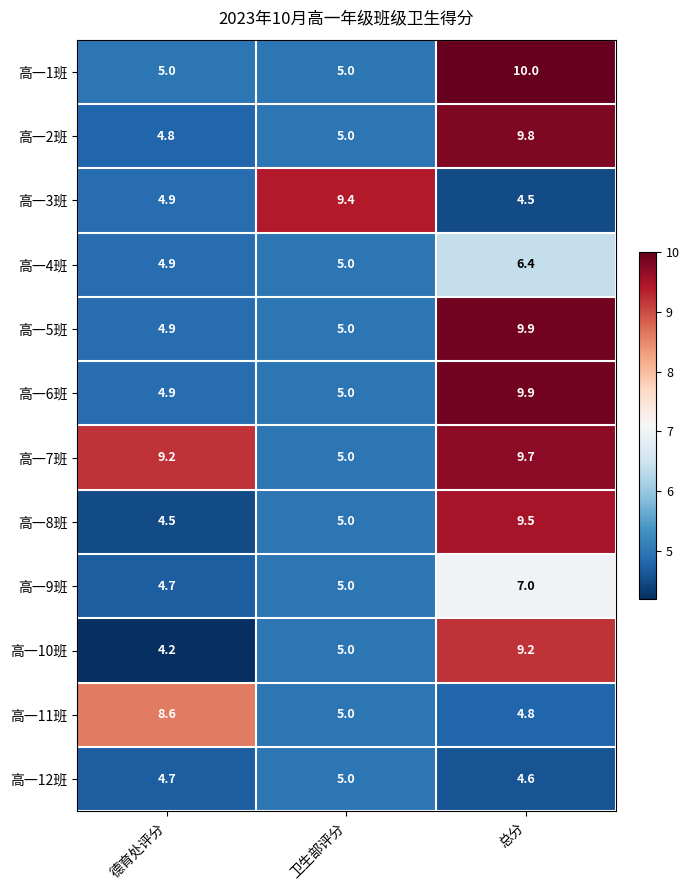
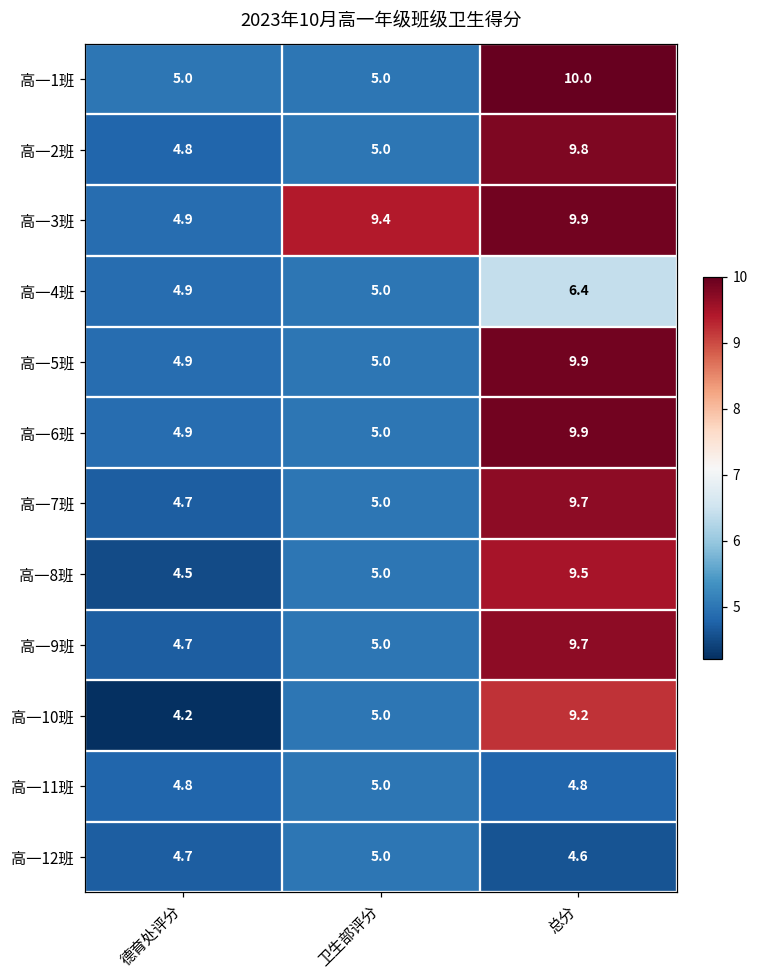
高一3班, 总分: 4.5 -> 9.9
高一7班, 德育处评分: 9.2 -> 4.7
高一9班, 总分: 7.0 -> 9.7
高一11班, 德育处评分: 8.6 -> 4.8
